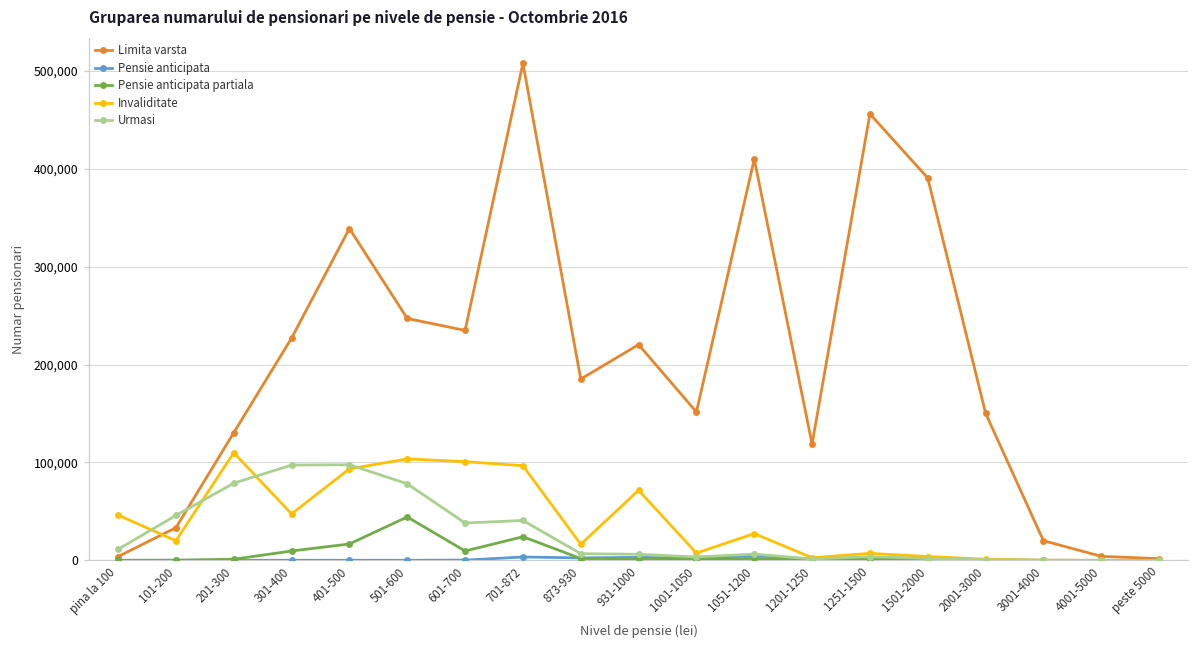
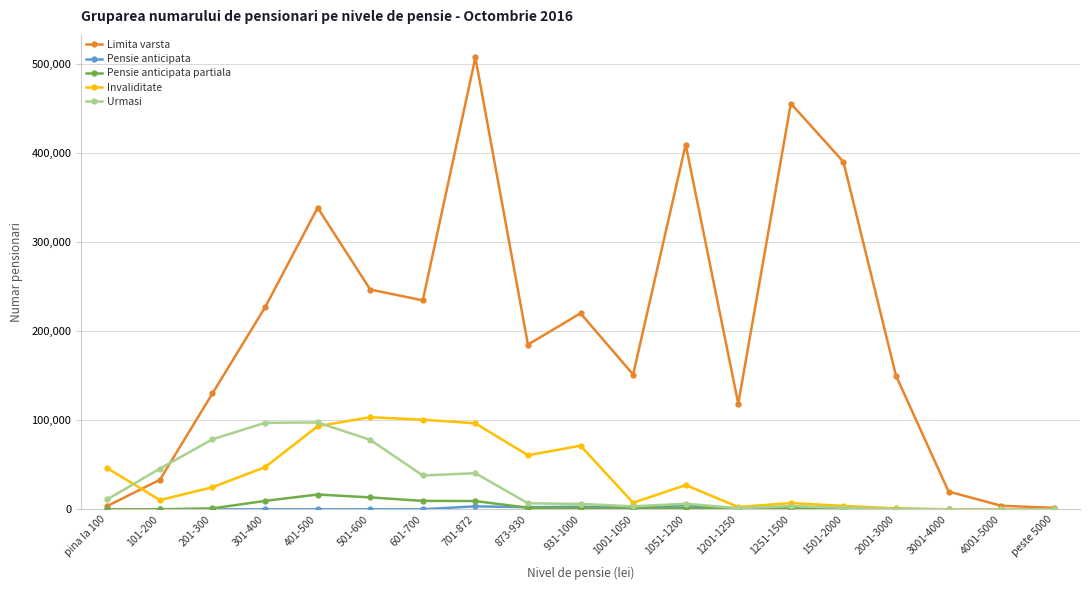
Invaliditate, 101-200: 20,000 -> 10,000
Invaliditate, 201-300: 110,000 -> 20,000
Pensie anticipata partiala, 501-600: 40,000 -> 10,000
Pensie anticipata partiala, 701-872: 20,000 -> 10,000
Invaliditate, 873-930: 20,000 -> 60,000
